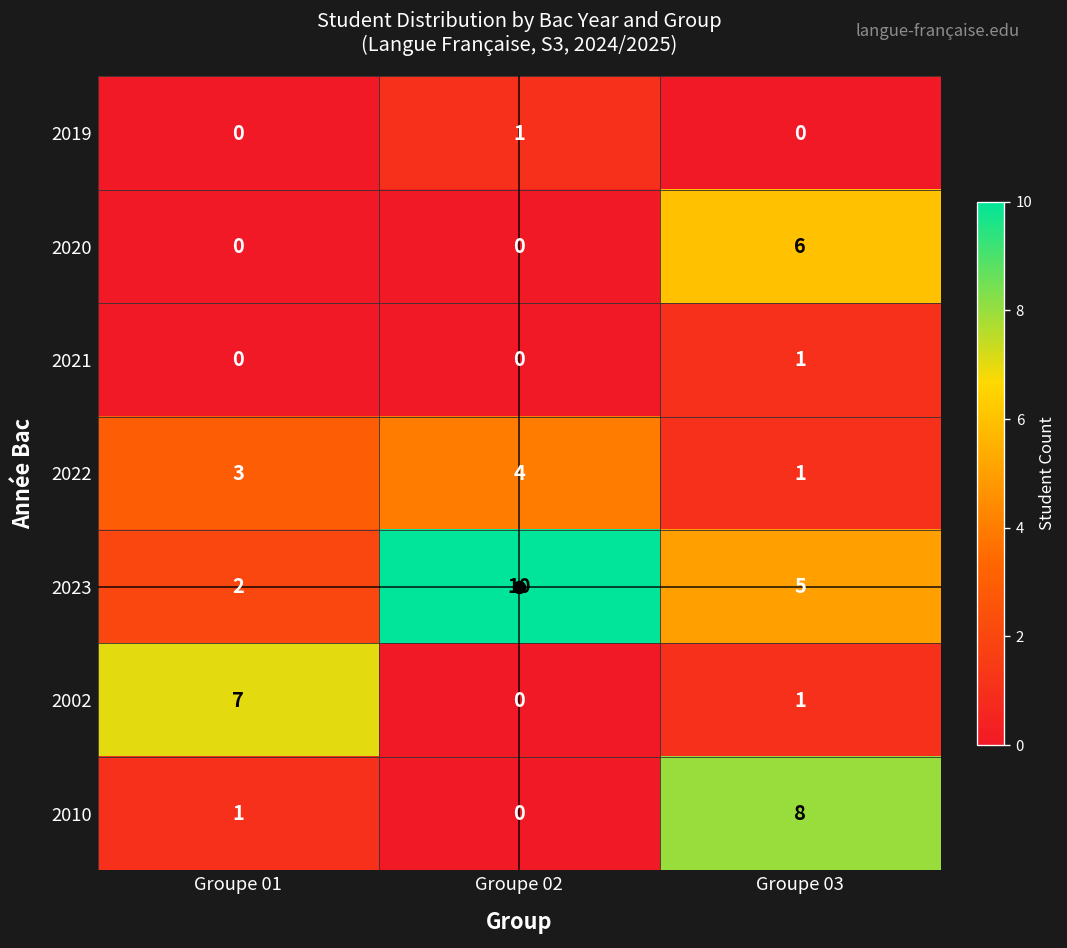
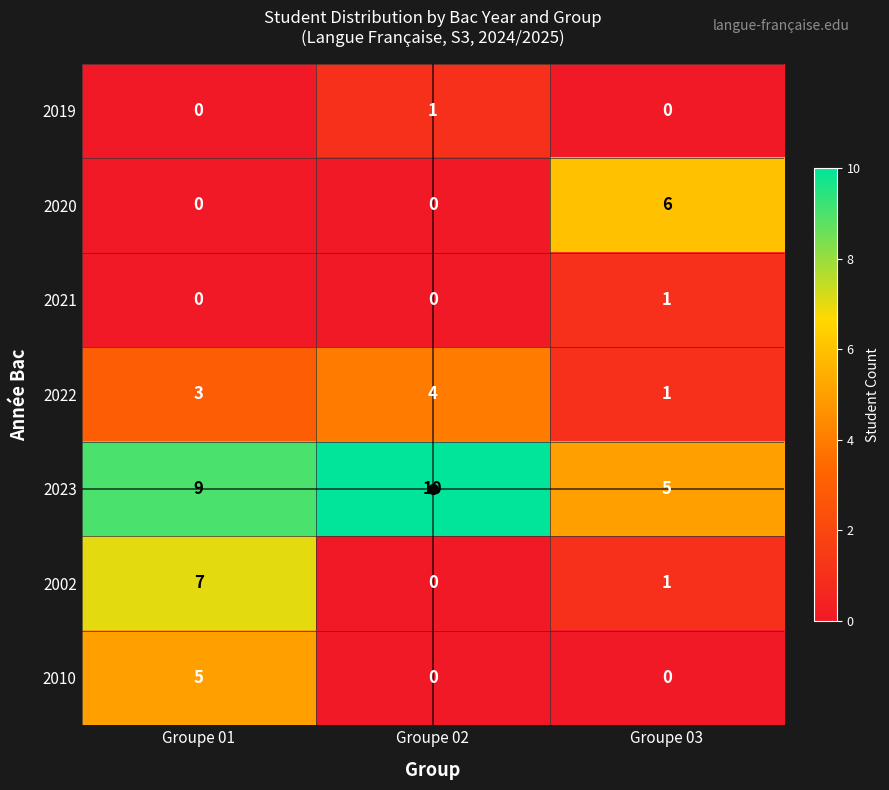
2023, Groupe 01: 2 -> 9
2010, Groupe 01: 1 -> 5
2010, Groupe 03: 8 -> 0
